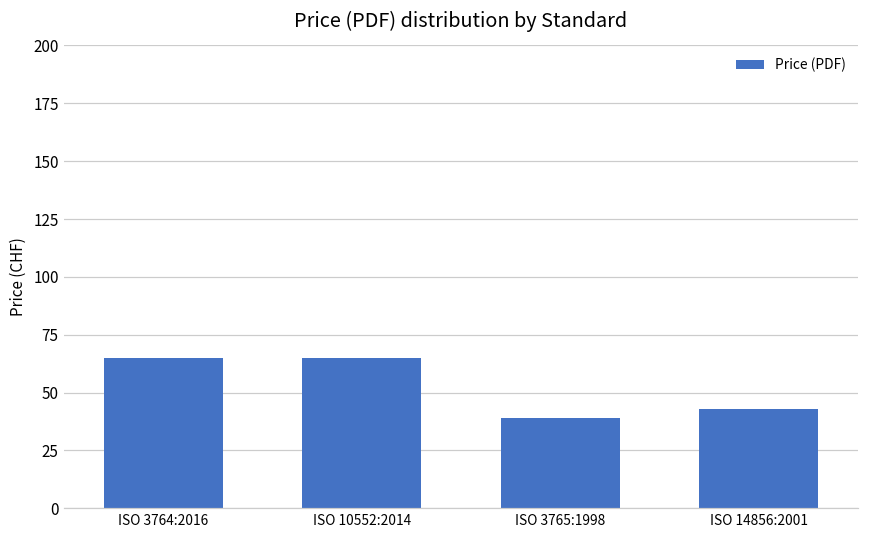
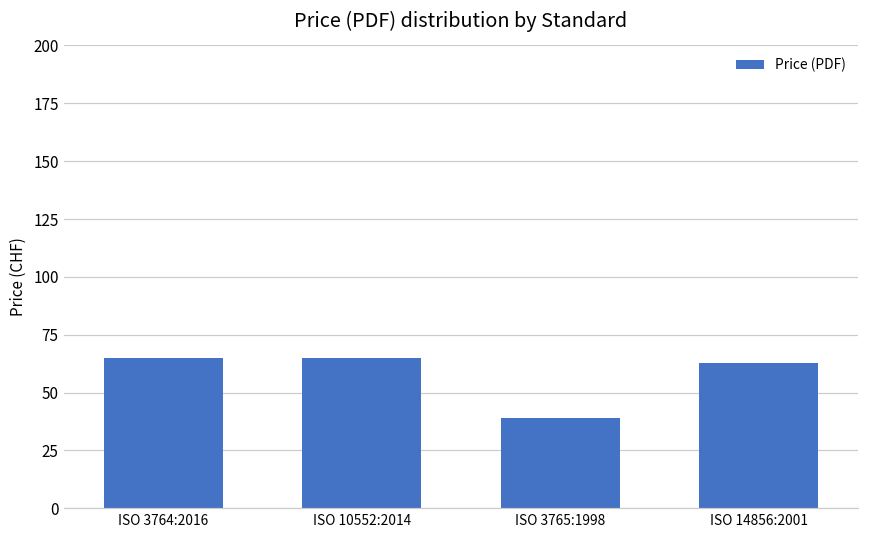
ISO 14856:2001: 43 -> 63
